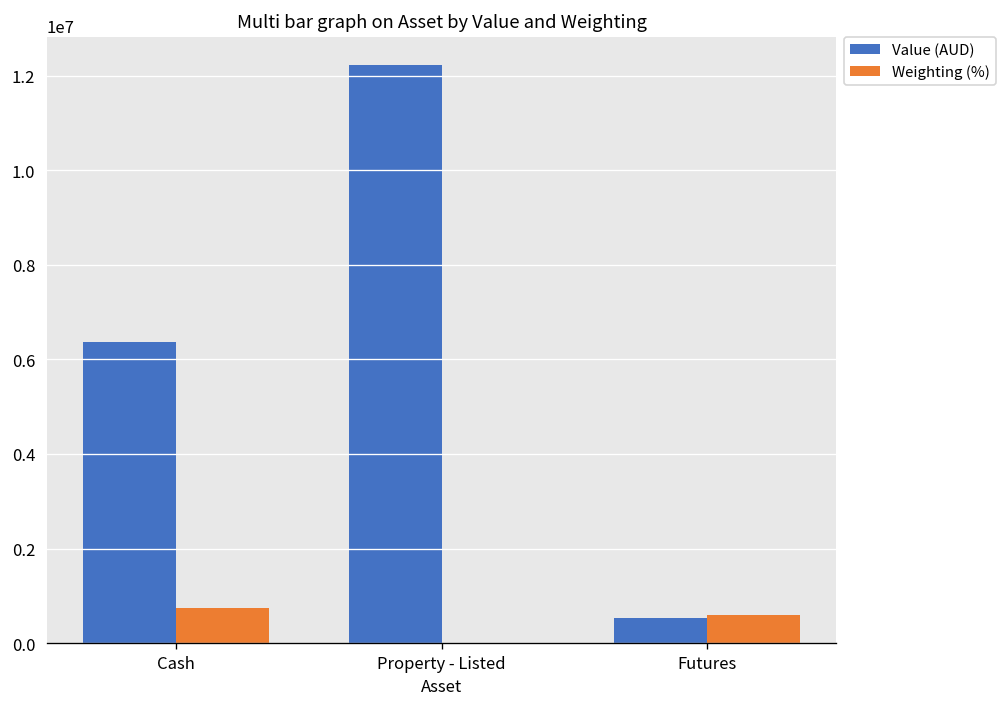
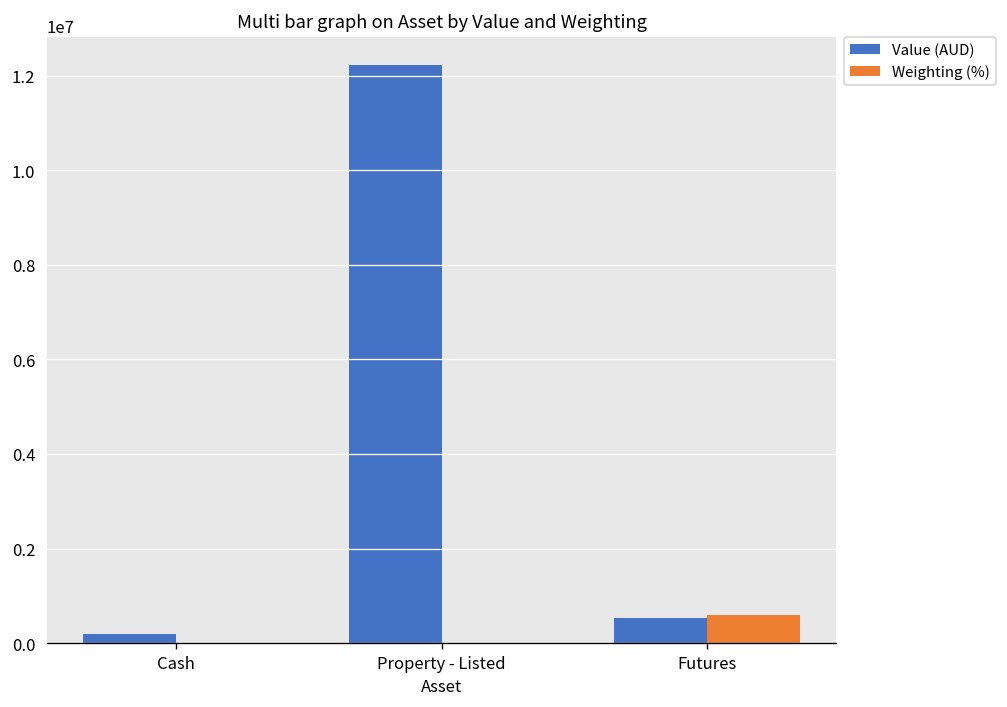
Value (AUD), Cash: 6400000 -> 200000
Weighting (%), Cash: 700000 -> 0
